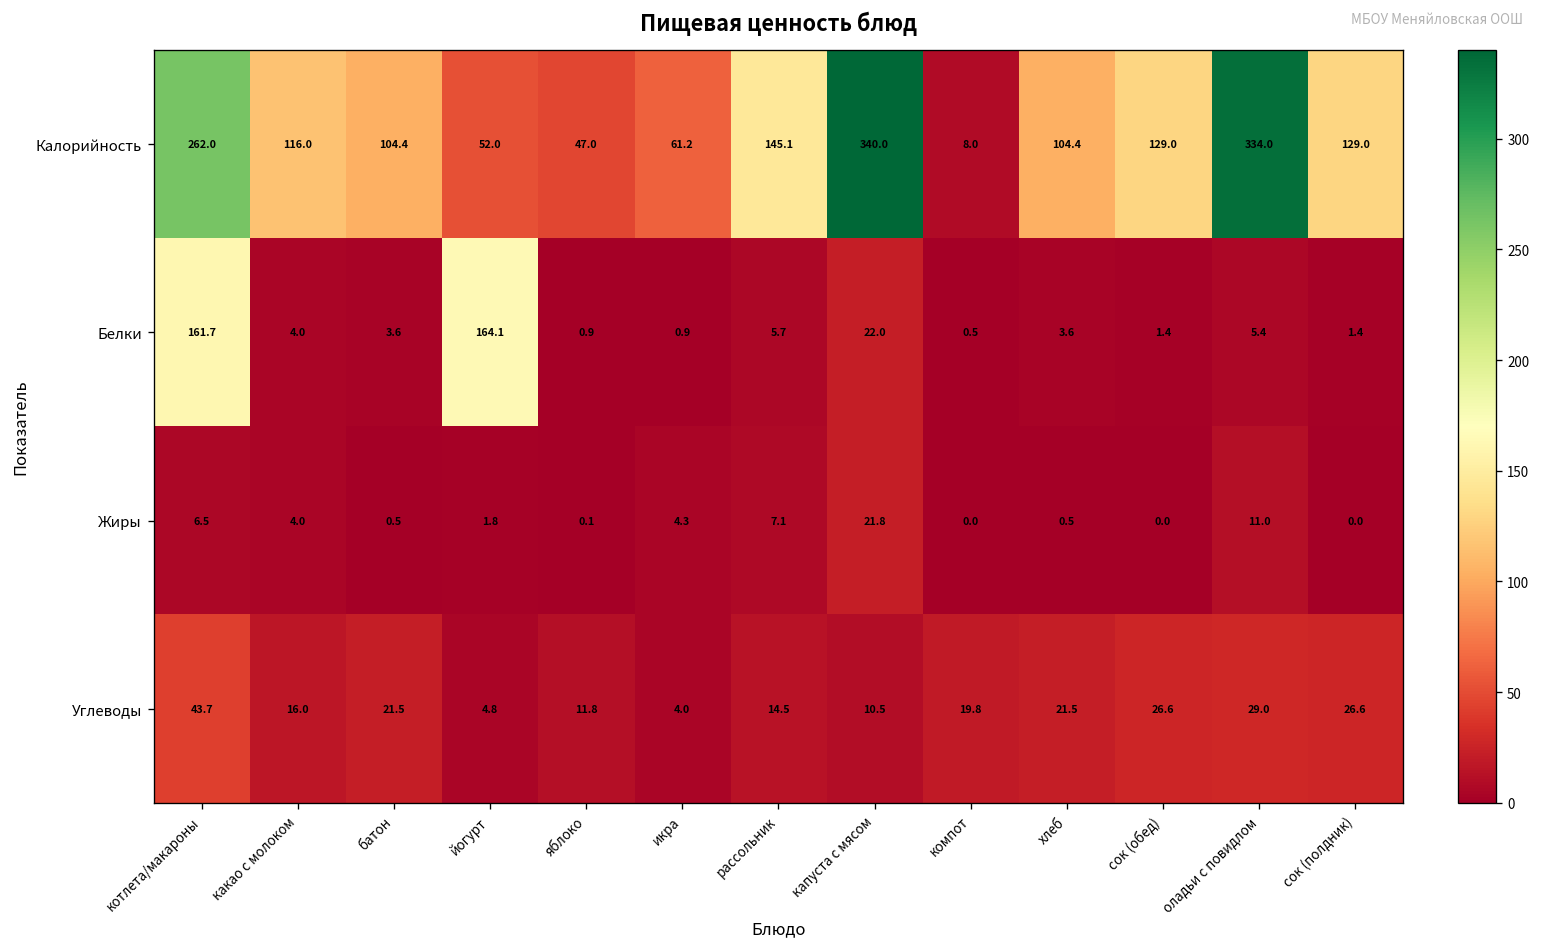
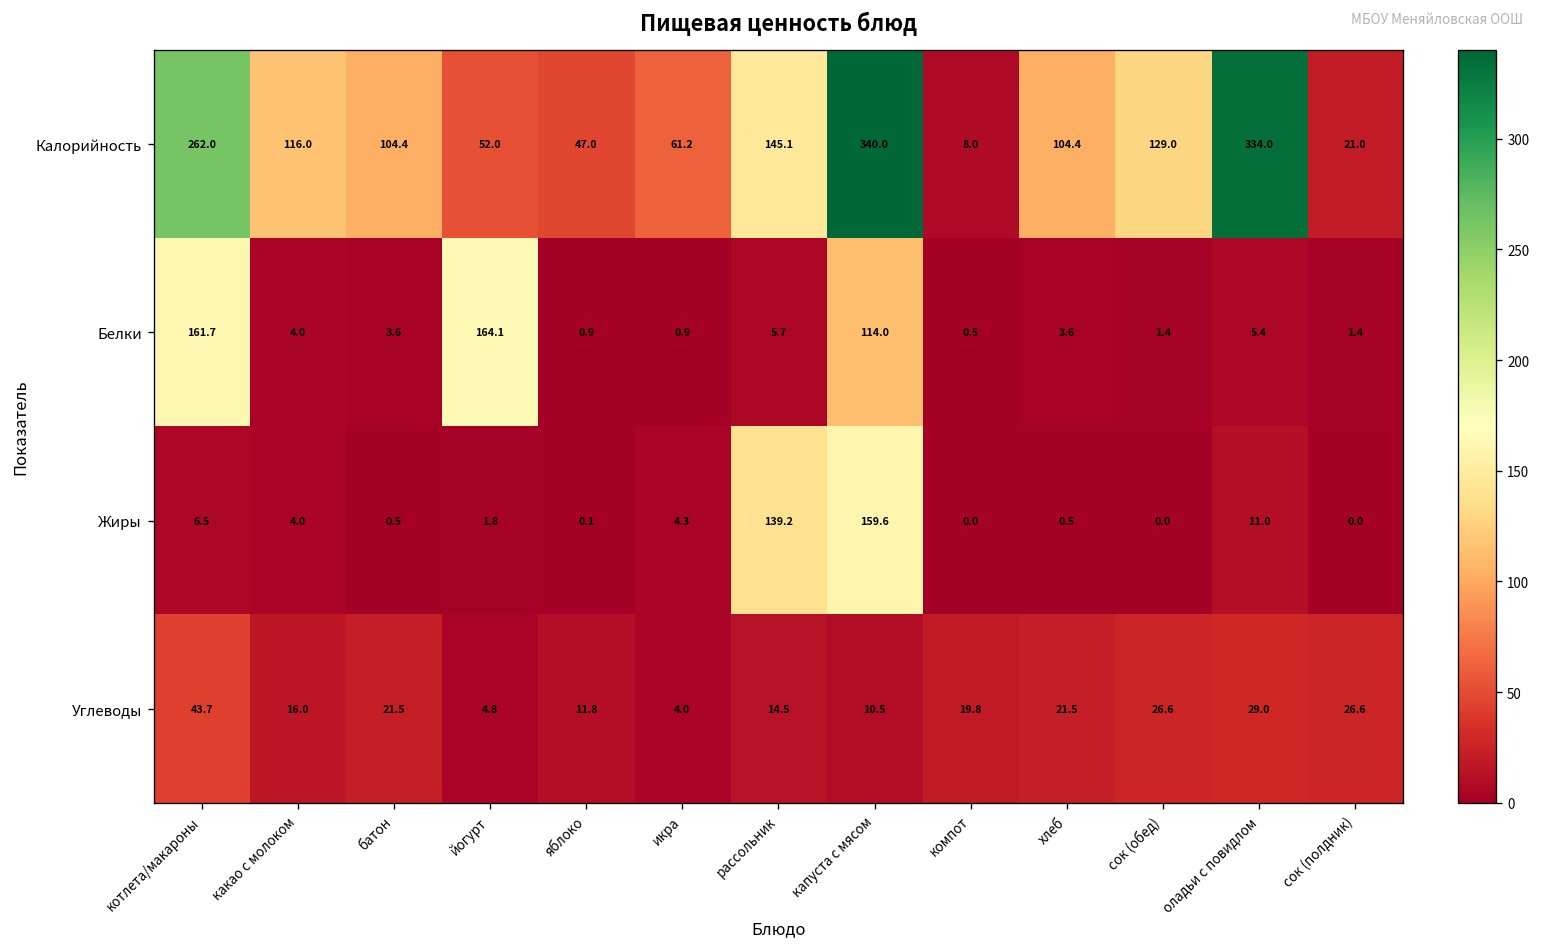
Калорийность, сок (полдник): 129.0 -> 21.0
Белки, капуста с мясом: 22.0 -> 114.0
Жиры, рассольник: 7.1 -> 139.2
Жиры, капуста с мясом: 21.8 -> 159.6
